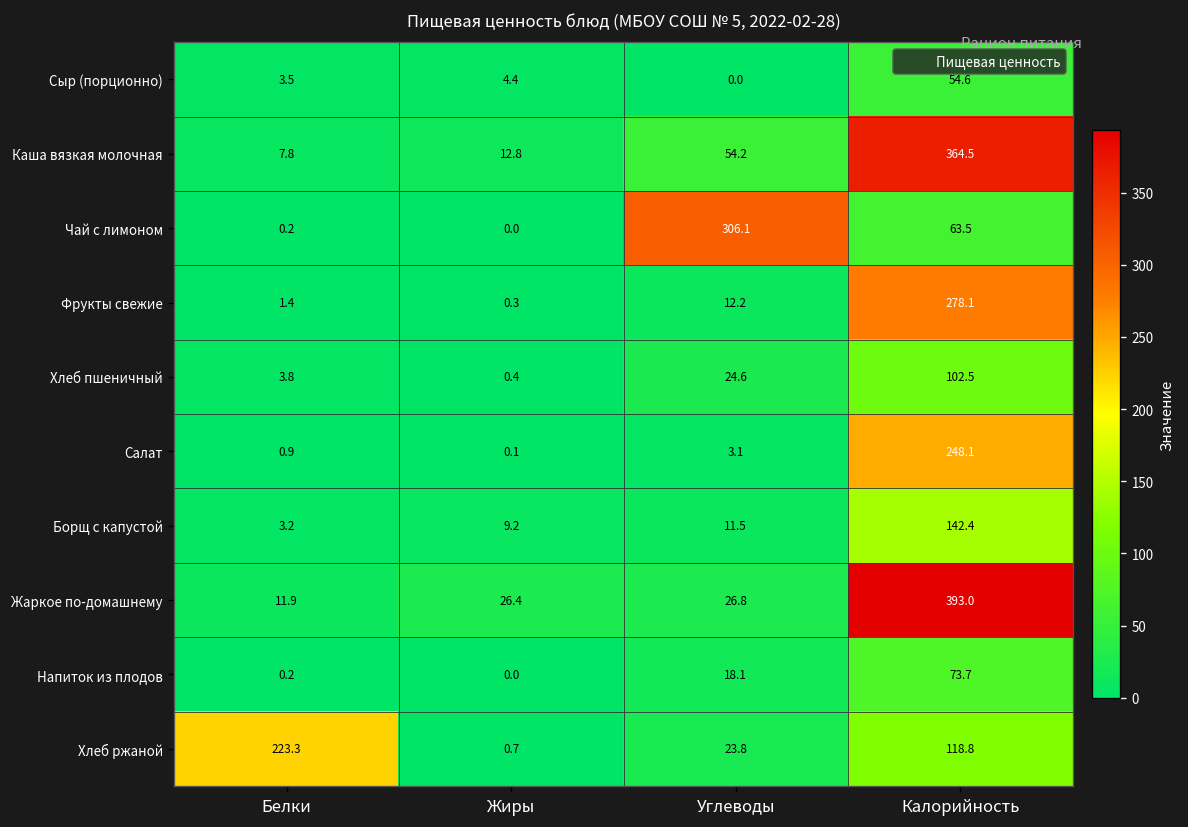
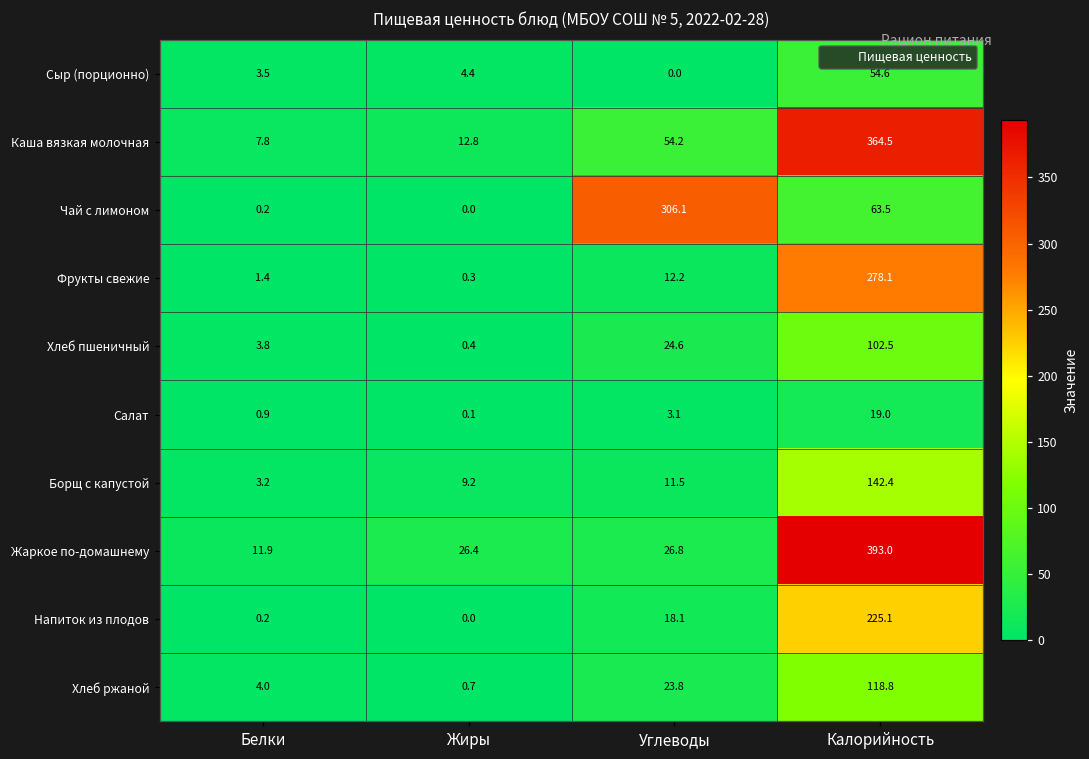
Салат, Калорийность: 248.1 -> 19.0
Напиток из плодов, Калорийность: 73.7 -> 225.1
Хлеб ржаной, Белки: 223.3 -> 4.0
